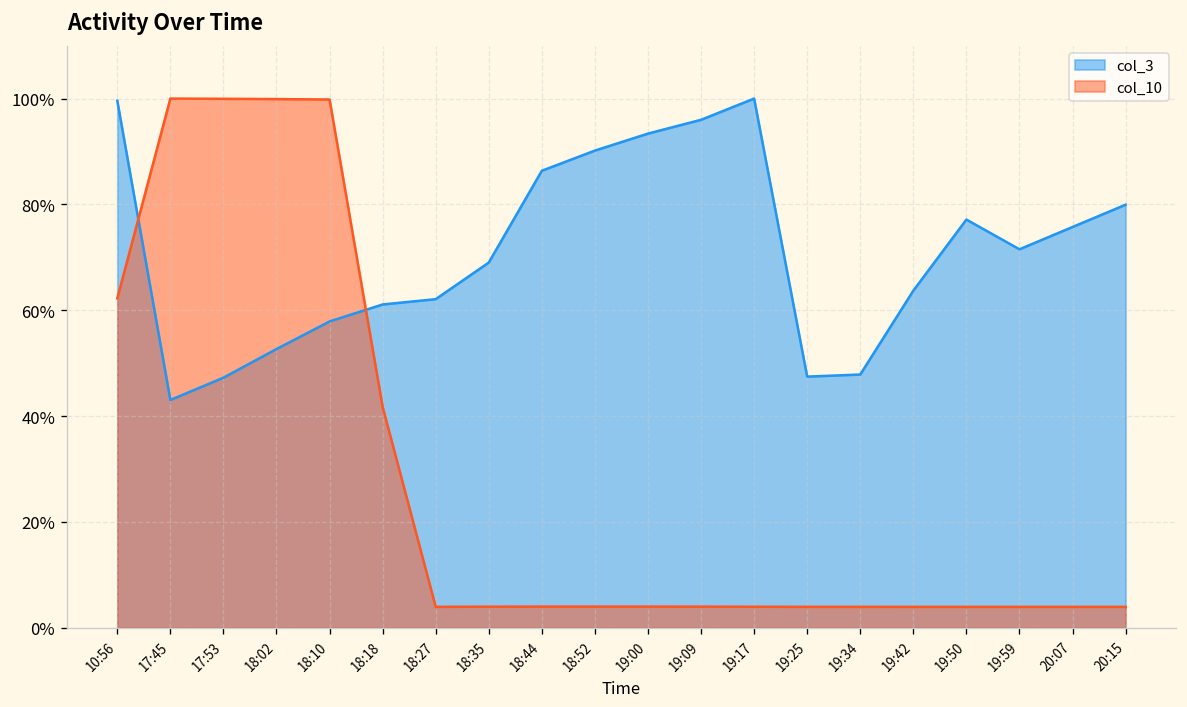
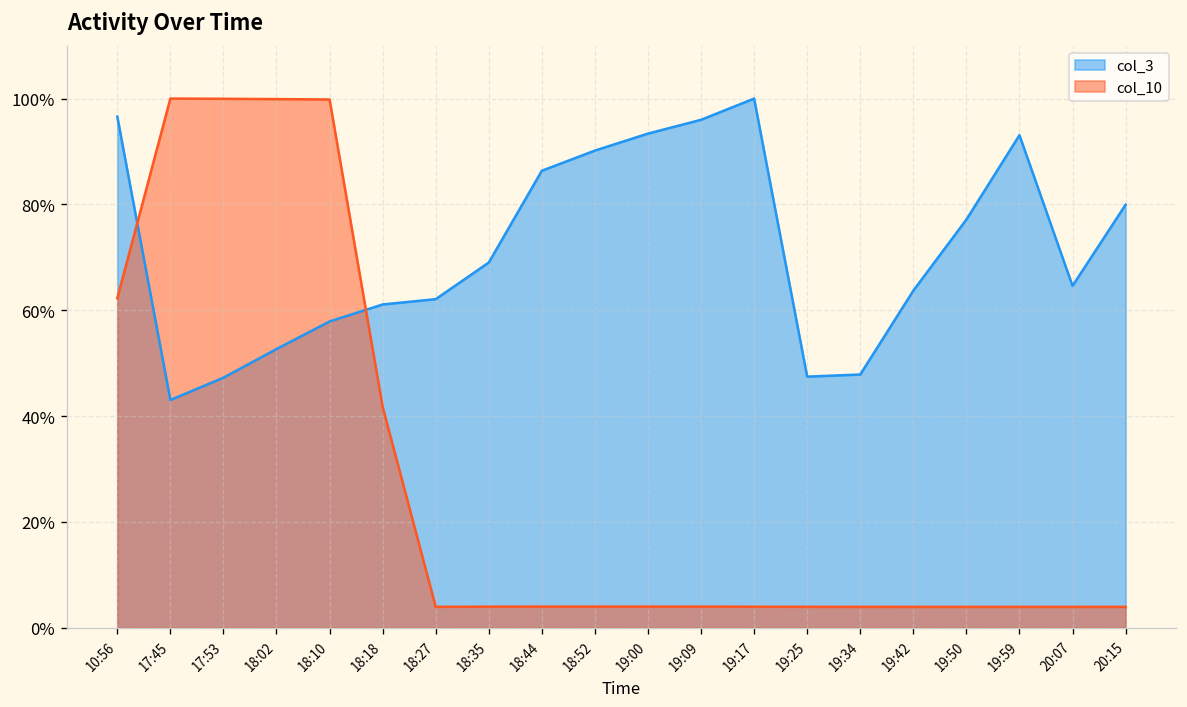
col_3, 10:56: 100% -> 97%
col_3, 19:59: 72% -> 93%
col_3, 20:07: 76% -> 65%
